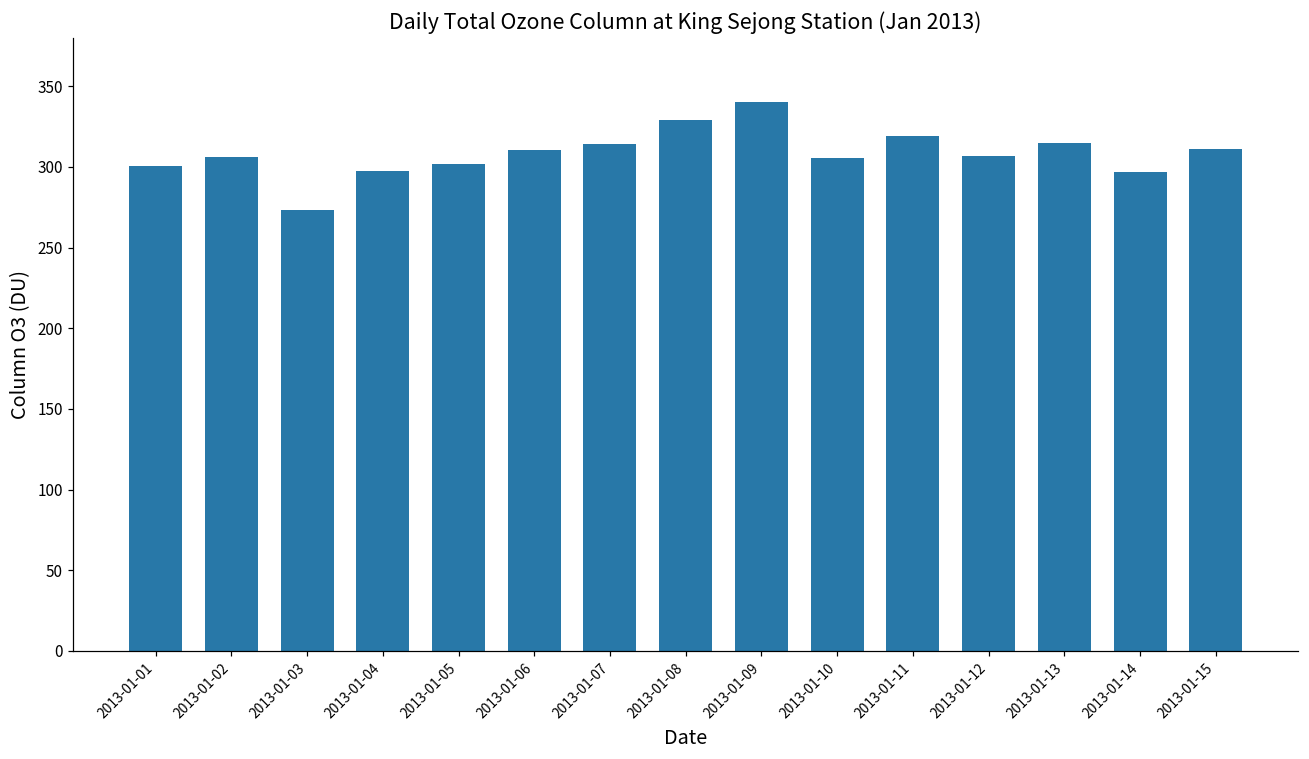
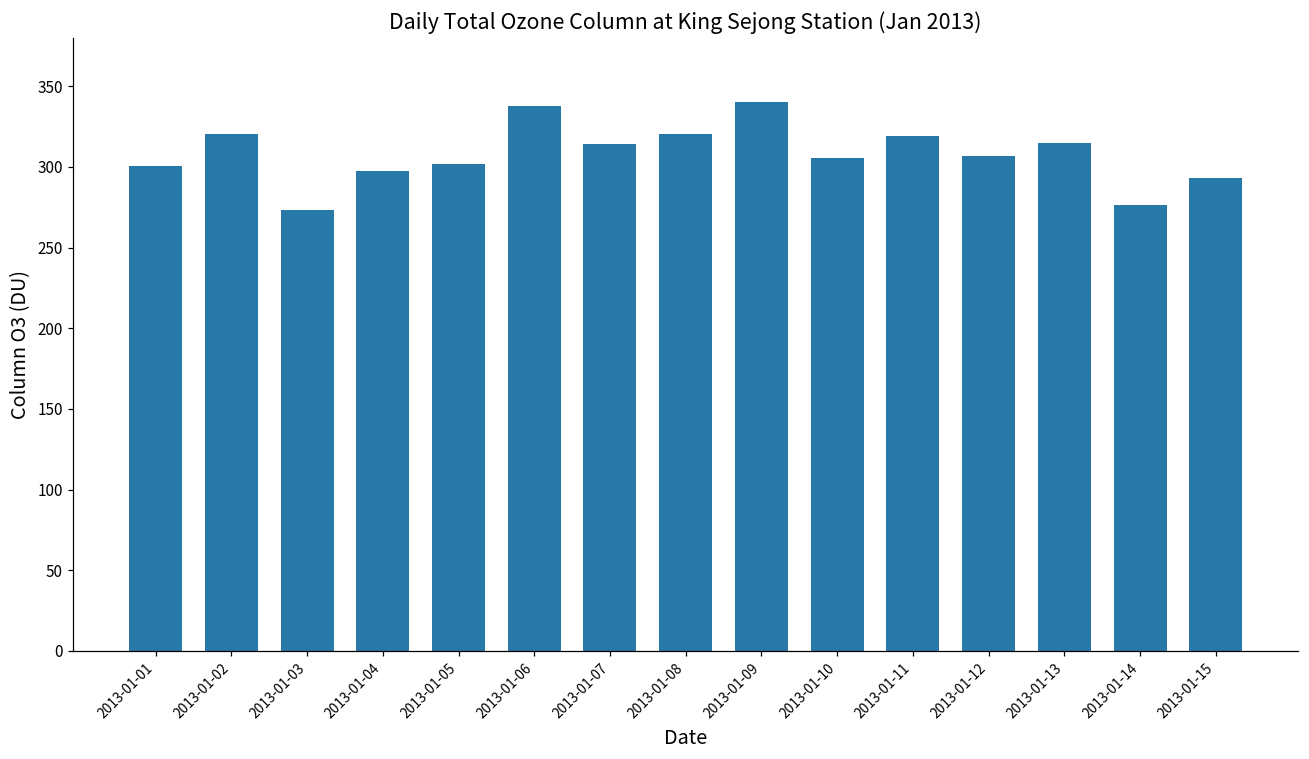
2013-01-02: 306 -> 321
2013-01-06: 311 -> 338
2013-01-08: 329 -> 320
2013-01-14: 297 -> 277
2013-01-15: 311 -> 293
